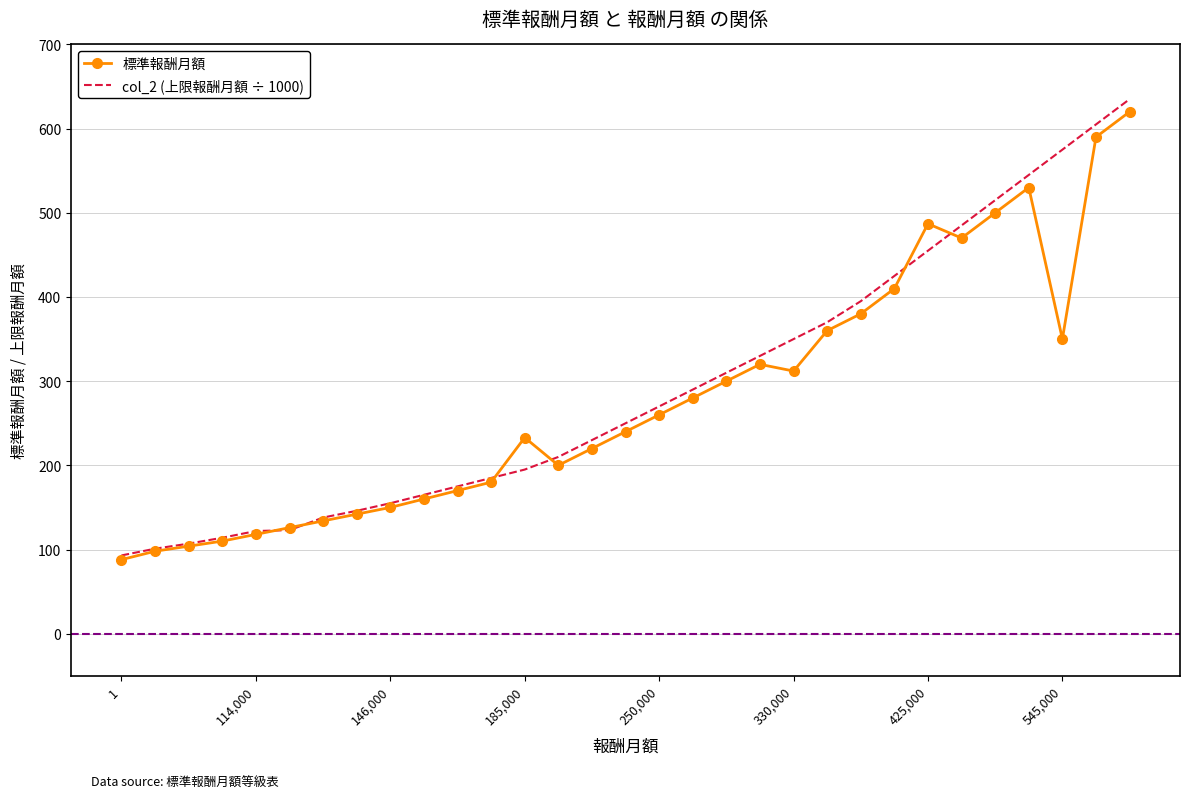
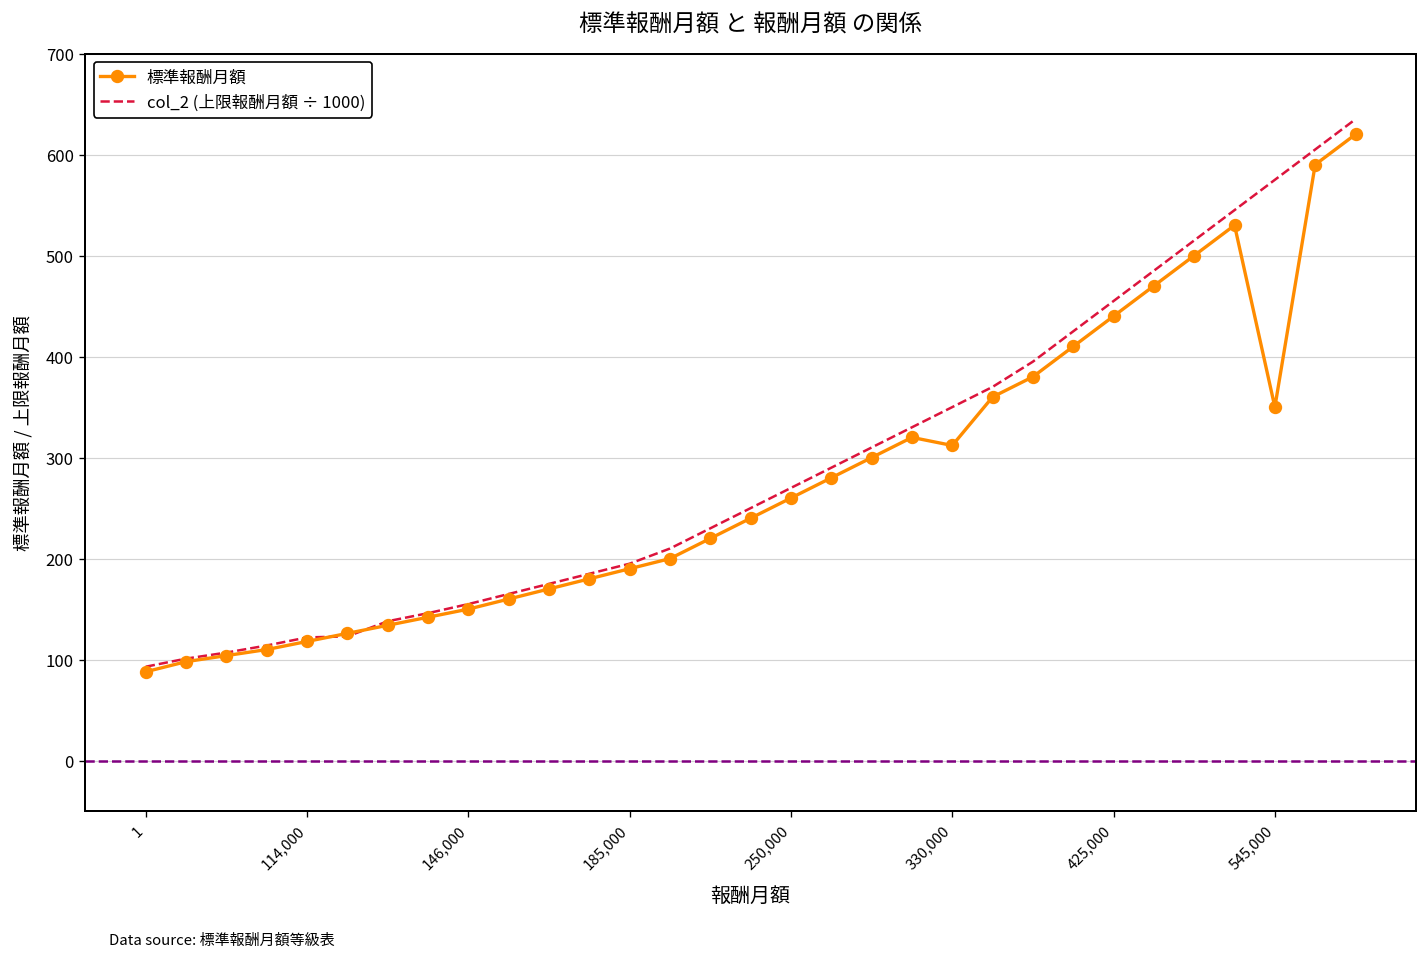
標準報酬月額, 185,000: 230 -> 190
標準報酬月額, 425,000: 490 -> 440
